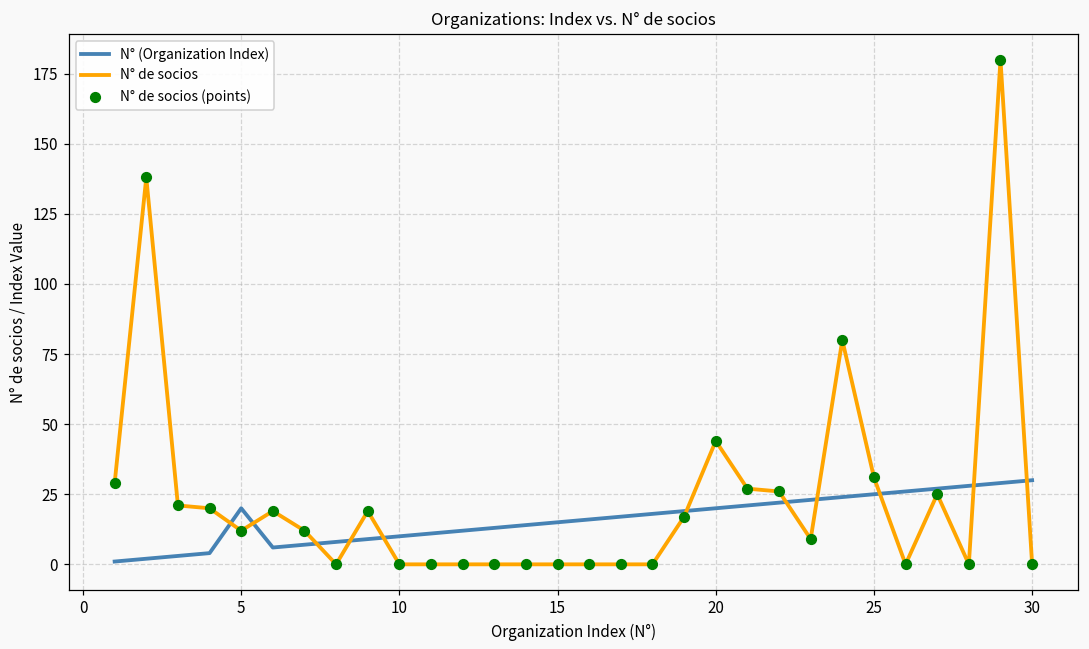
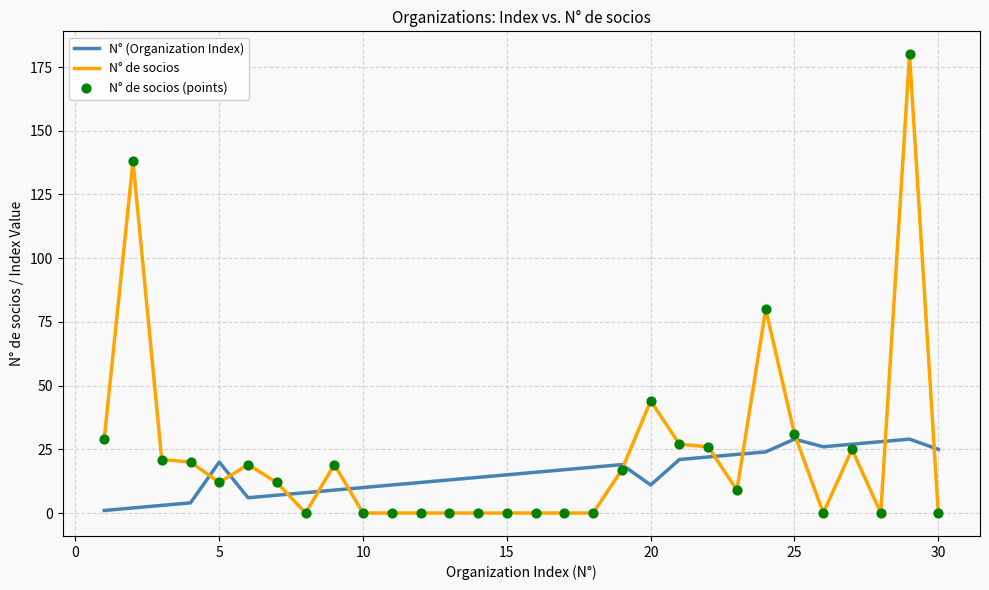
N° (Organization Index), 20: 20 -> 11
N° (Organization Index), 25: 25 -> 29
N° (Organization Index), 30: 30 -> 25
